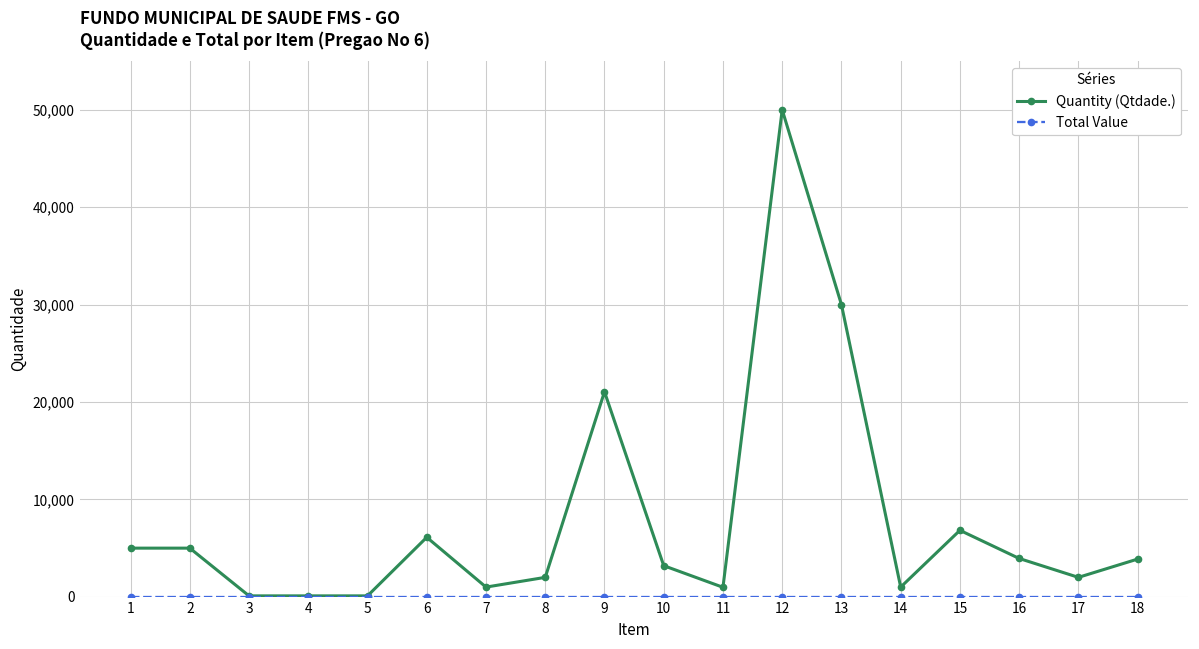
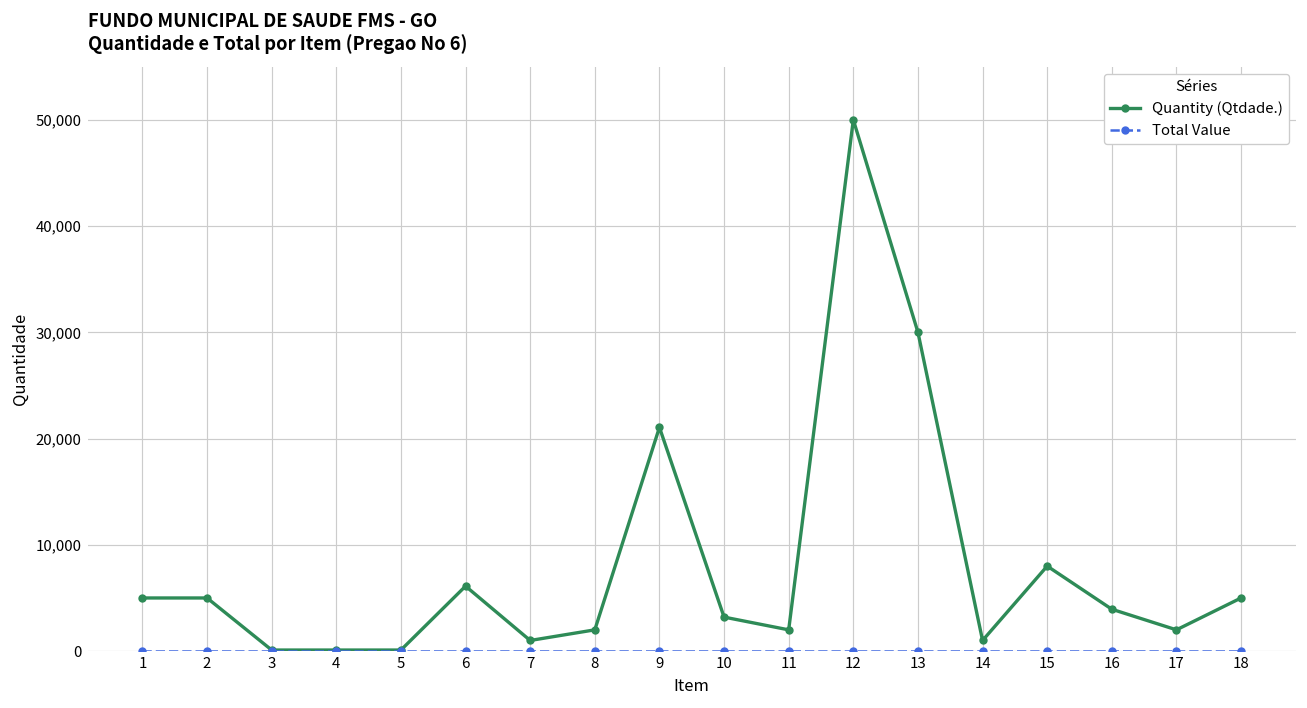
Quantity (Qtdade.), 11: 1,000 -> 2,000
Quantity (Qtdade.), 15: 7,000 -> 8,000
Quantity (Qtdade.), 18: 4,000 -> 5,000
